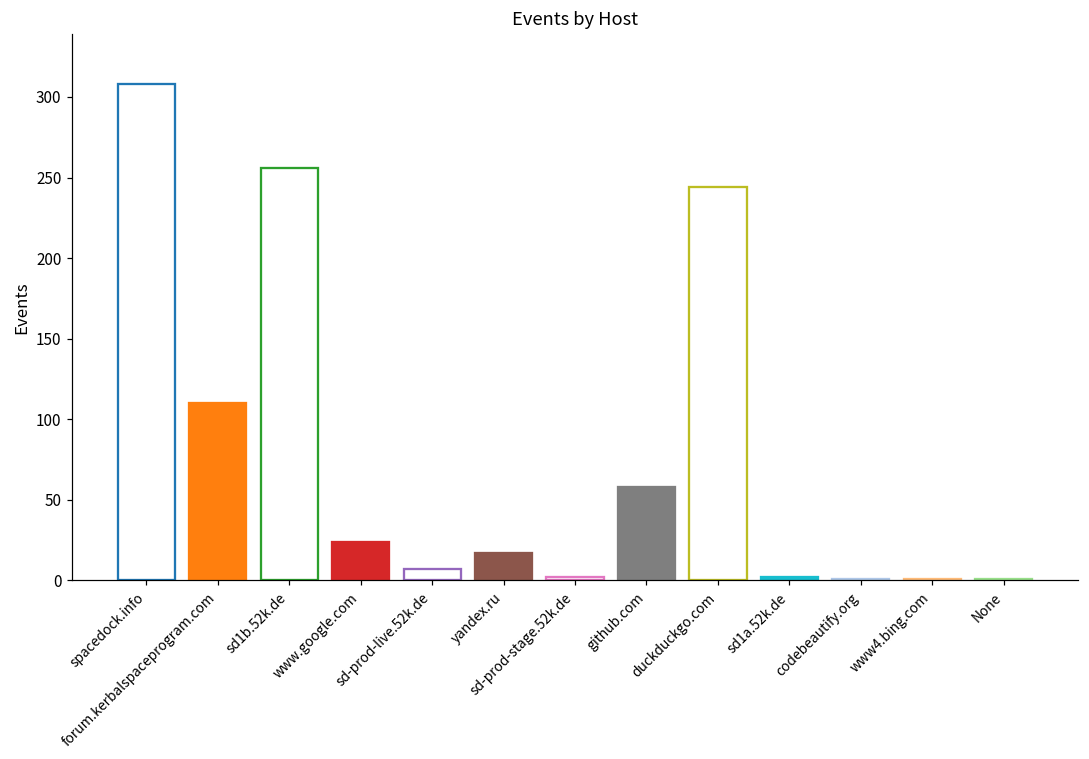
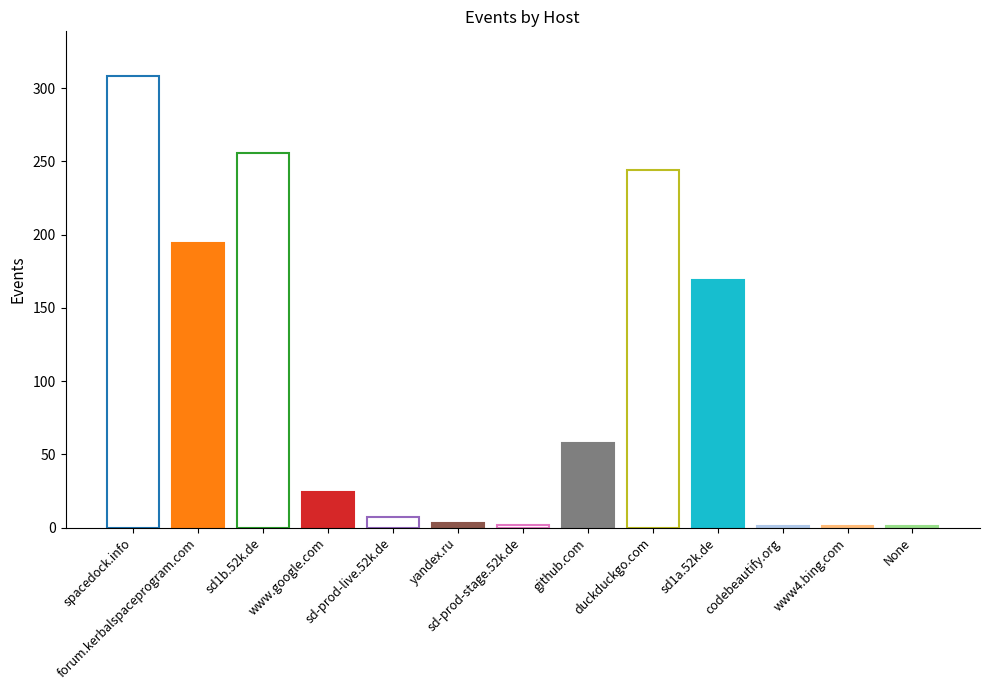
forum.kerbalspaceprogram.com: 110 -> 194
yandex.ru: 17 -> 3
sd1a.52k.de: 2 -> 169
